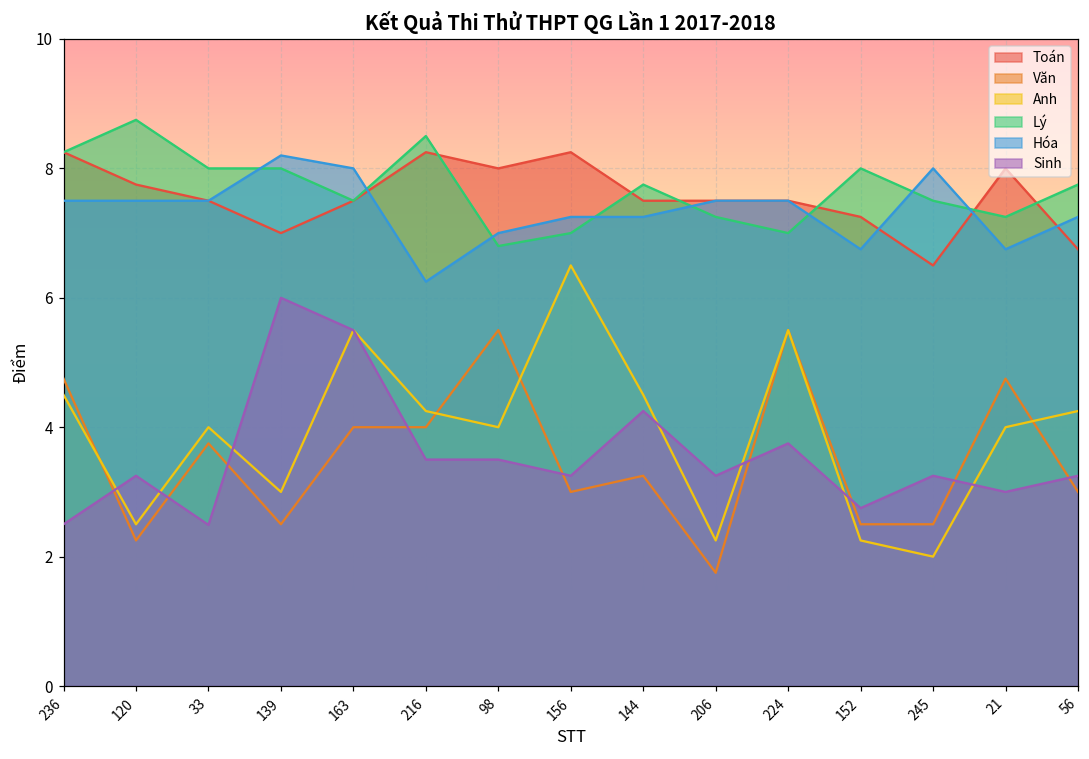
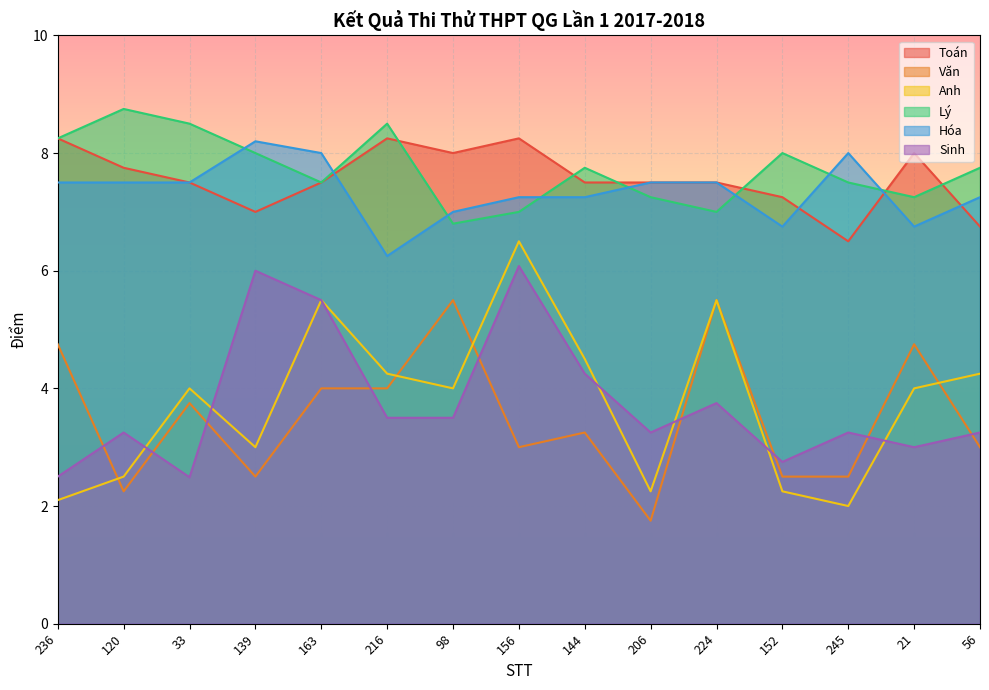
Anh, 236: 4.5 -> 2.1
Lý, 33: 8.0 -> 8.5
Sinh, 156: 3.3 -> 6.1
